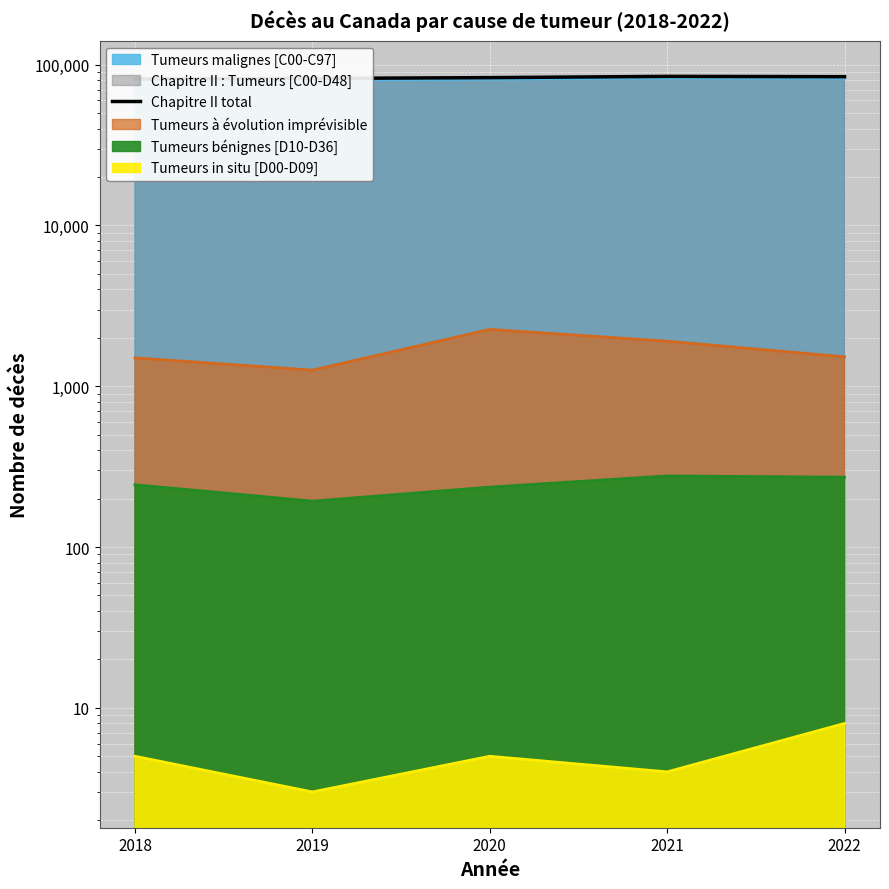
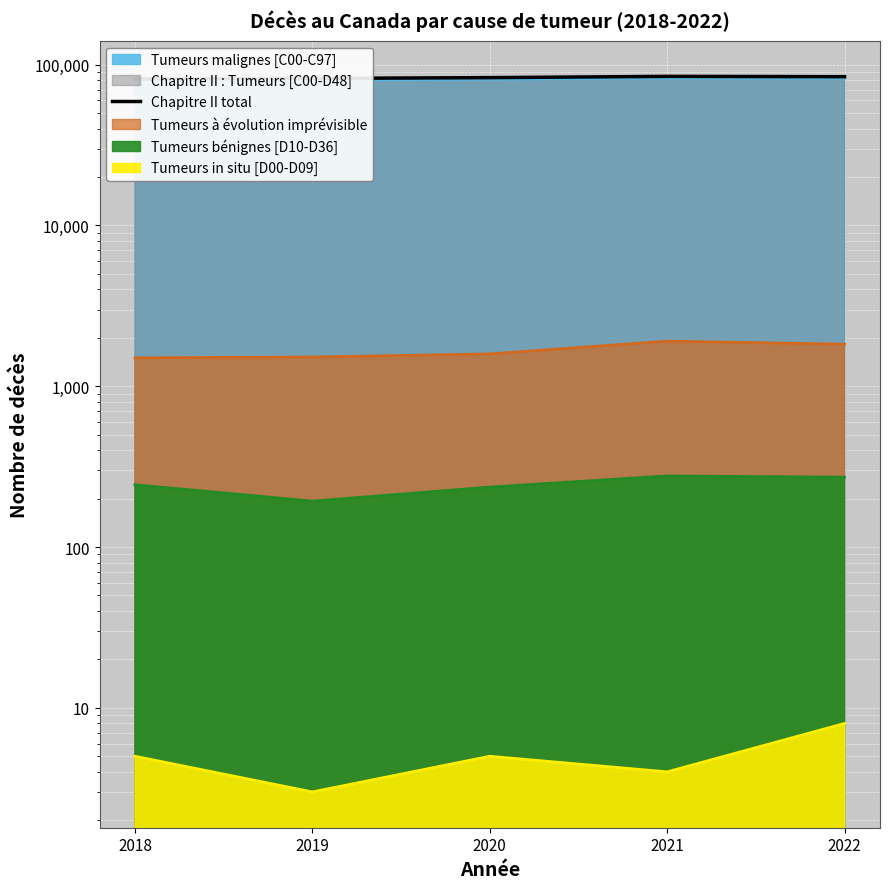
Tumeurs à évolution imprévisible, 2019: 1,300 -> 1,500
Tumeurs à évolution imprévisible, 2020: 2,300 -> 1,600
Tumeurs à évolution imprévisible, 2022: 1,500 -> 1,800
